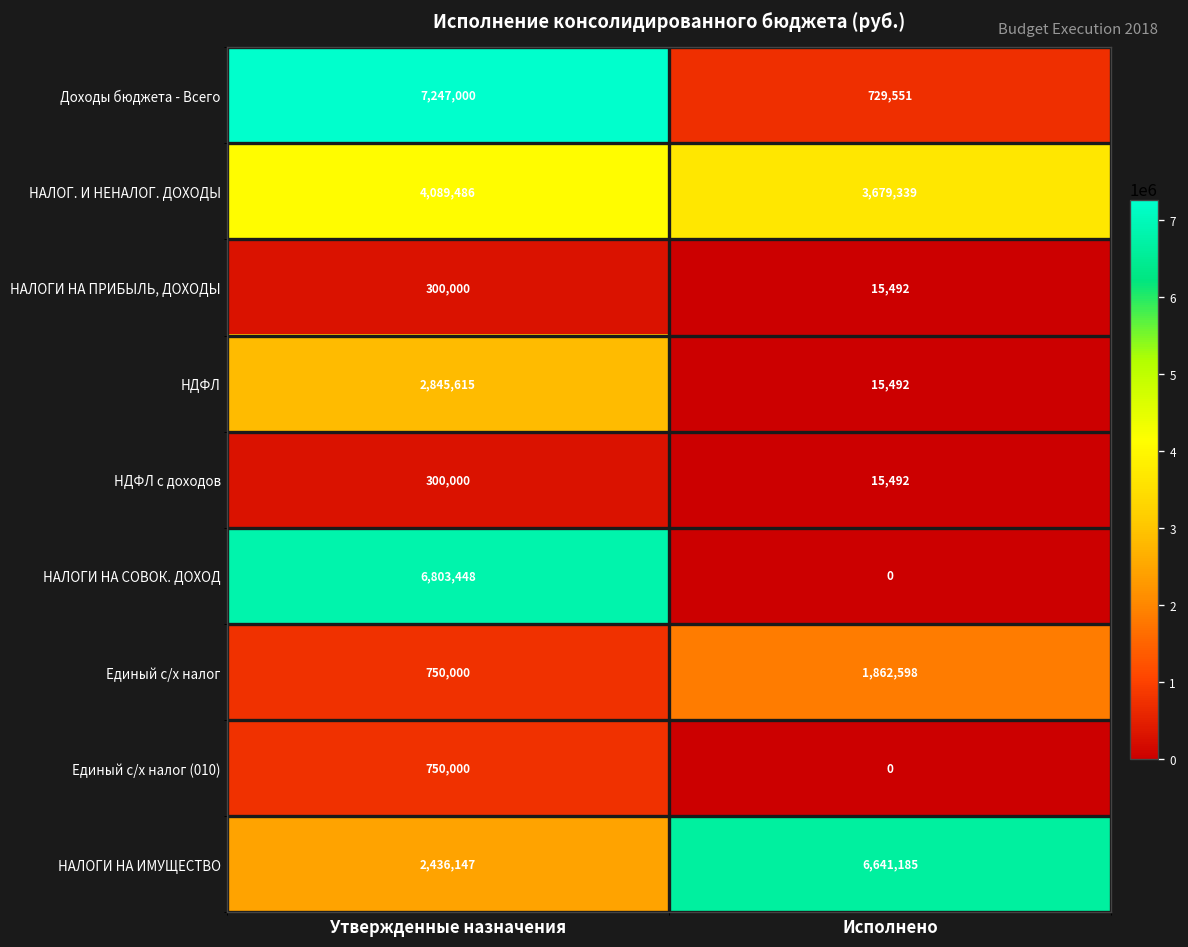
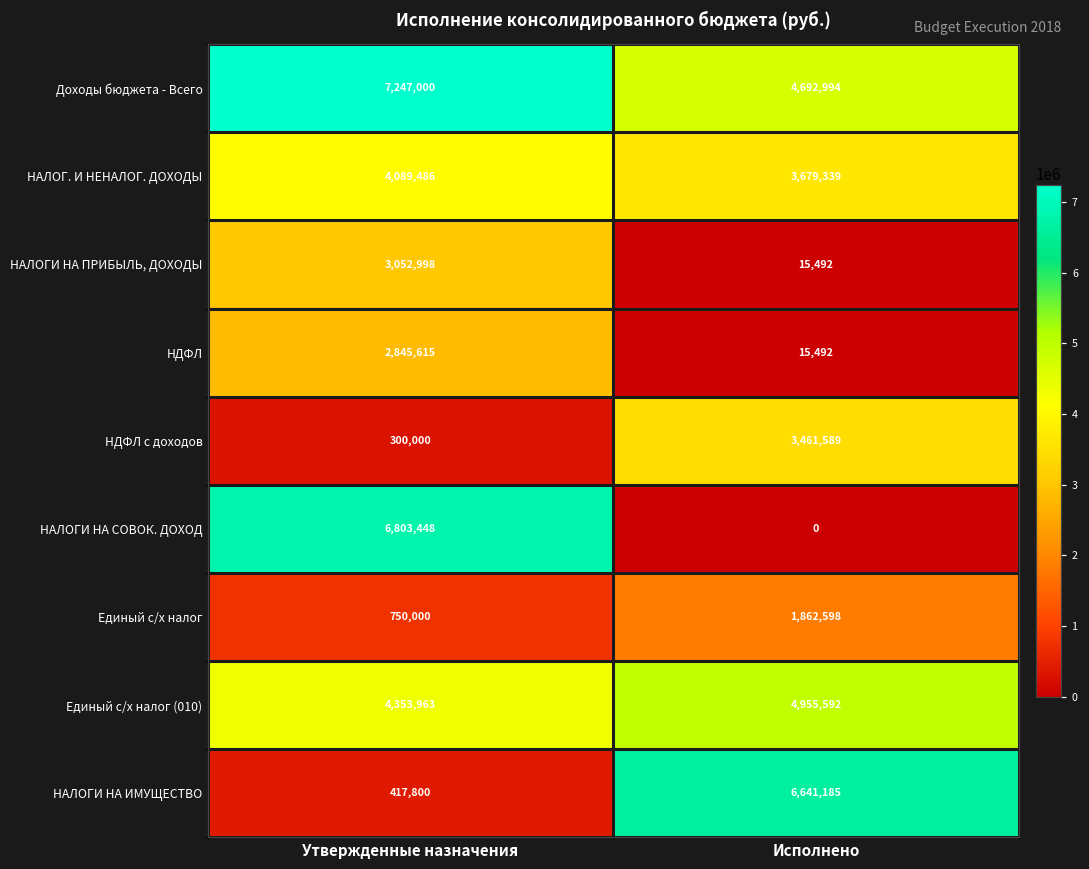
Доходы бюджета - Всего, Исполнено: 729,551 -> 4,692,994
НАЛОГИ НА ПРИБЫЛЬ, ДОХОДЫ, Утвержденные назначения: 300,000 -> 3,052,998
НДФЛ с доходов, Исполнено: 15,492 -> 3,461,589
Единый с/х налог (010), Утвержденные назначения: 750,000 -> 4,353,963
Единый с/х налог (010), Исполнено: 0 -> 4,955,592
НАЛОГИ НА ИМУЩЕСТВО, Утвержденные назначения: 2,436,147 -> 417,800
